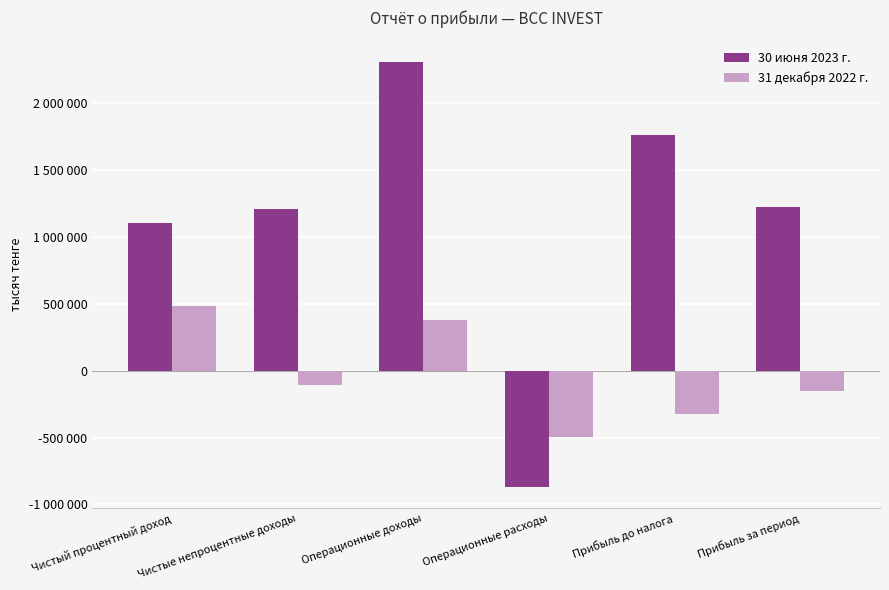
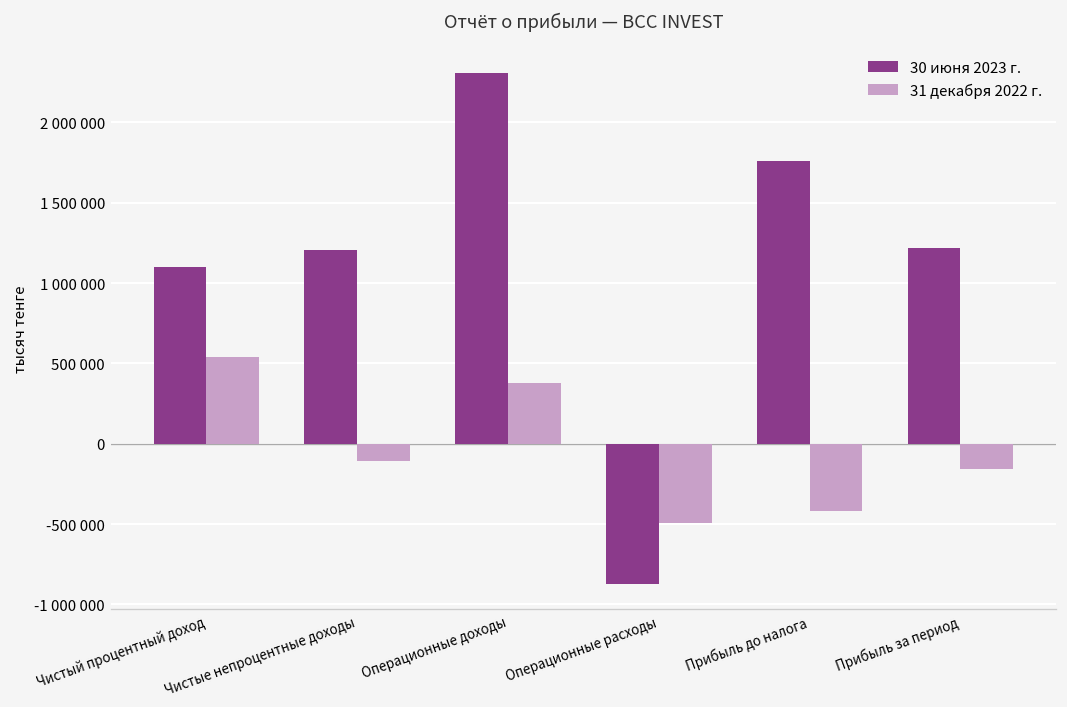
31 декабря 2022 г., Чистый процентный доход: 480000 -> 540000
31 декабря 2022 г., Прибыль до налога: -320000 -> -420000
